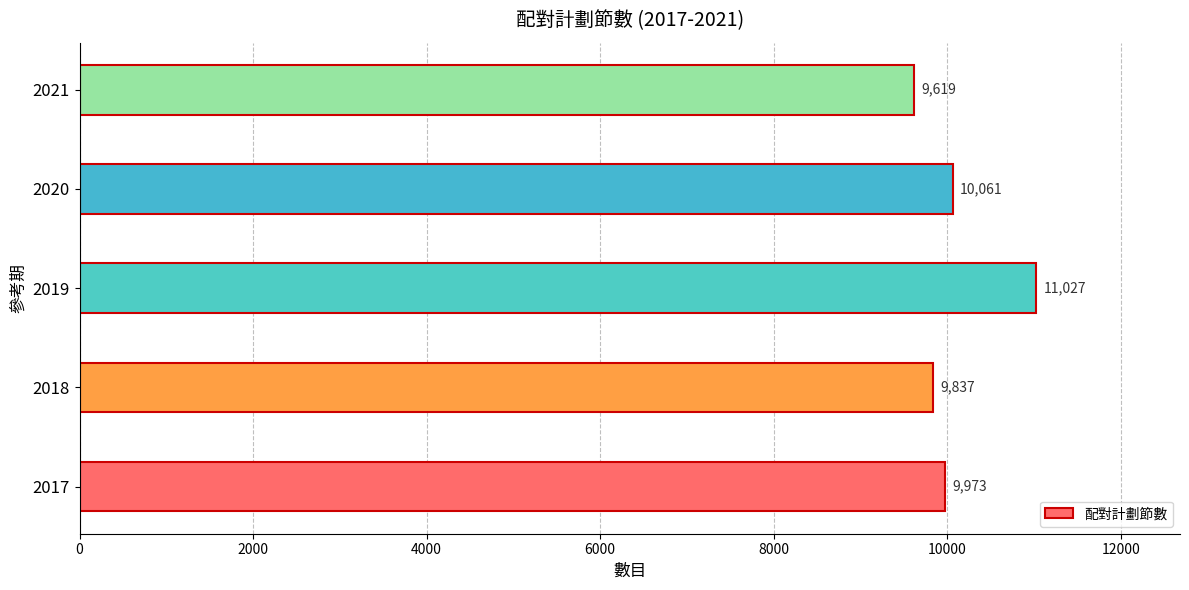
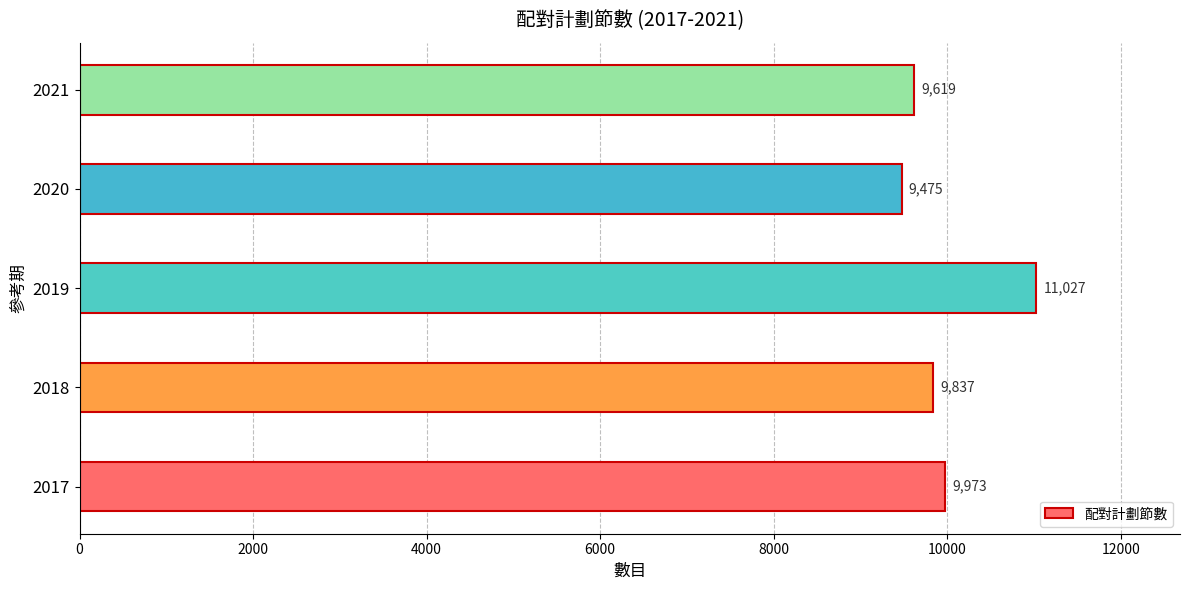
2020: 10,061 -> 9,475
